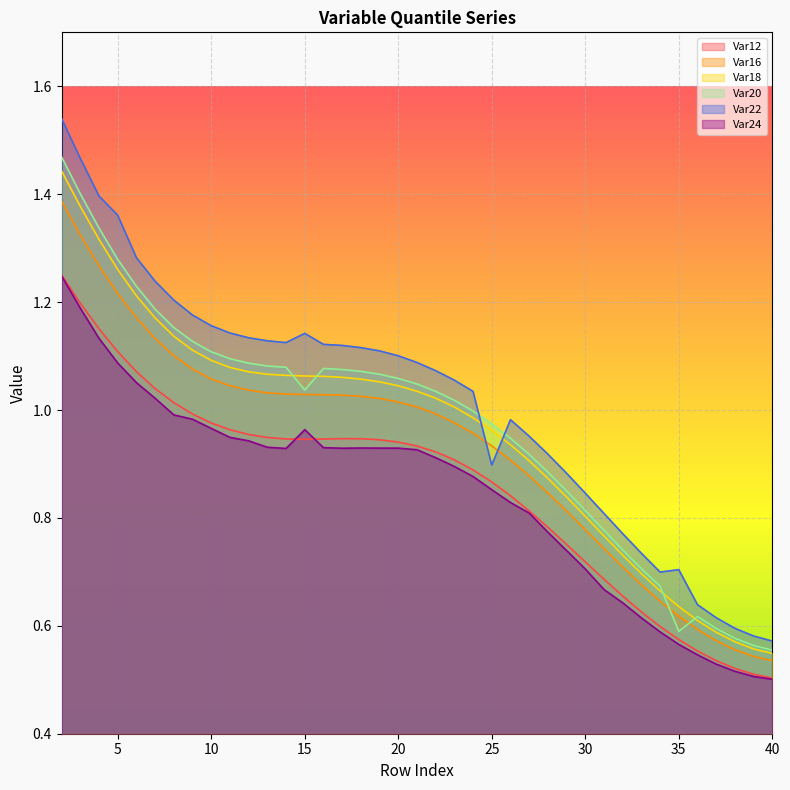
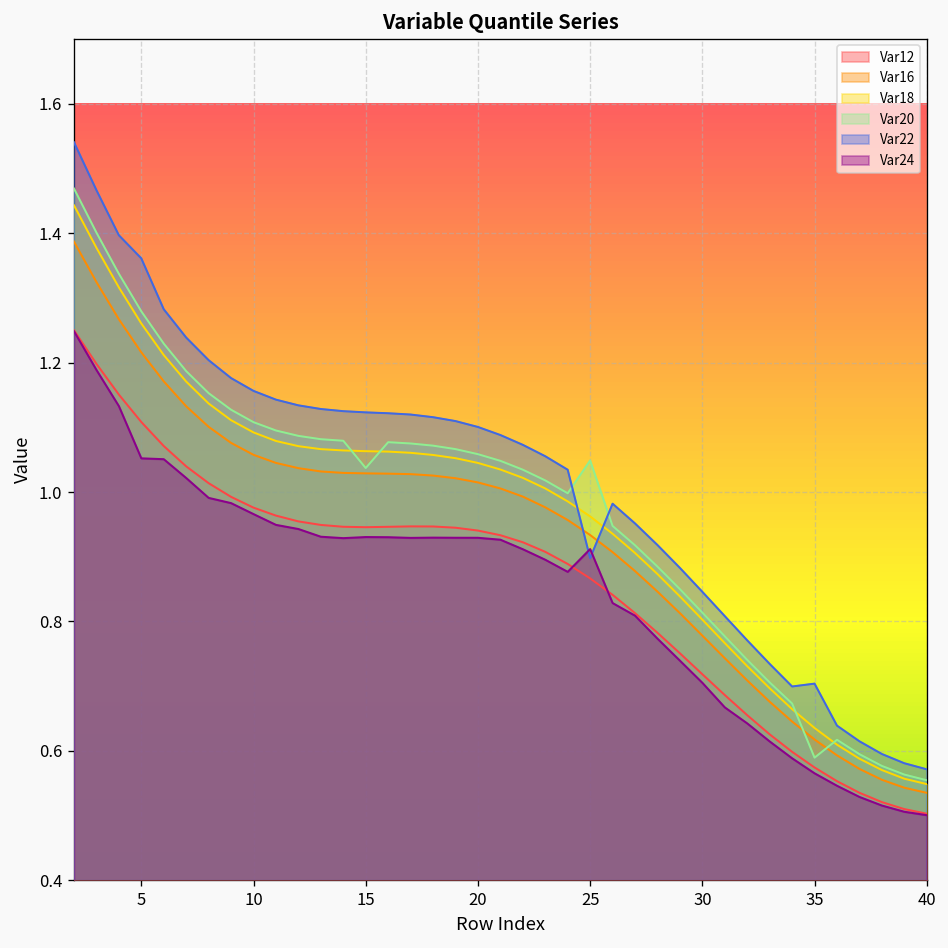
Var24, 5: 1.09 -> 1.05
Var22, 15: 1.14 -> 1.12
Var24, 15: 0.96 -> 0.93
Var20, 25: 0.97 -> 1.05
Var24, 25: 0.85 -> 0.91
